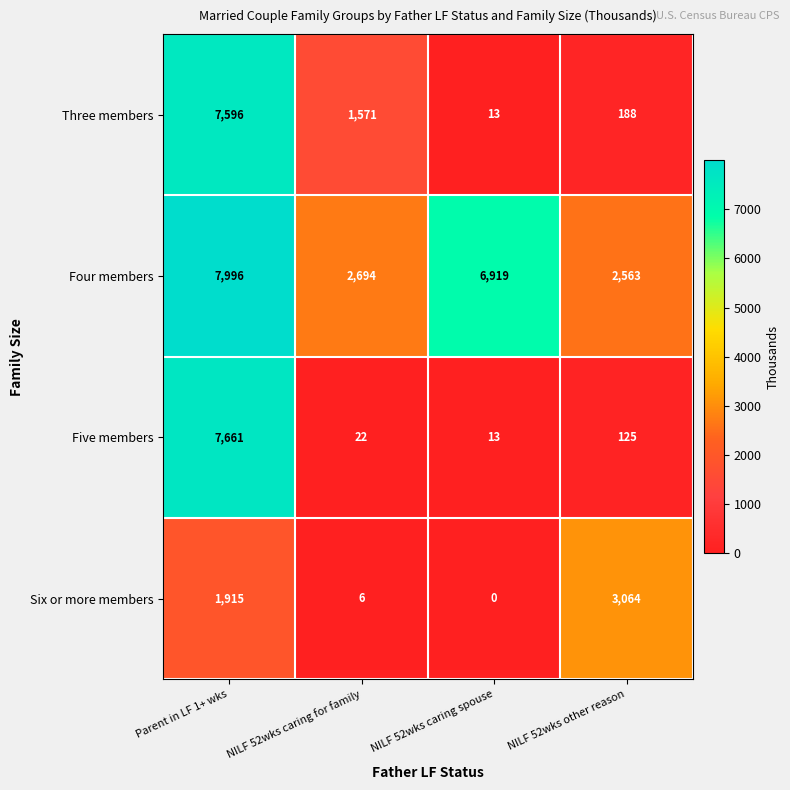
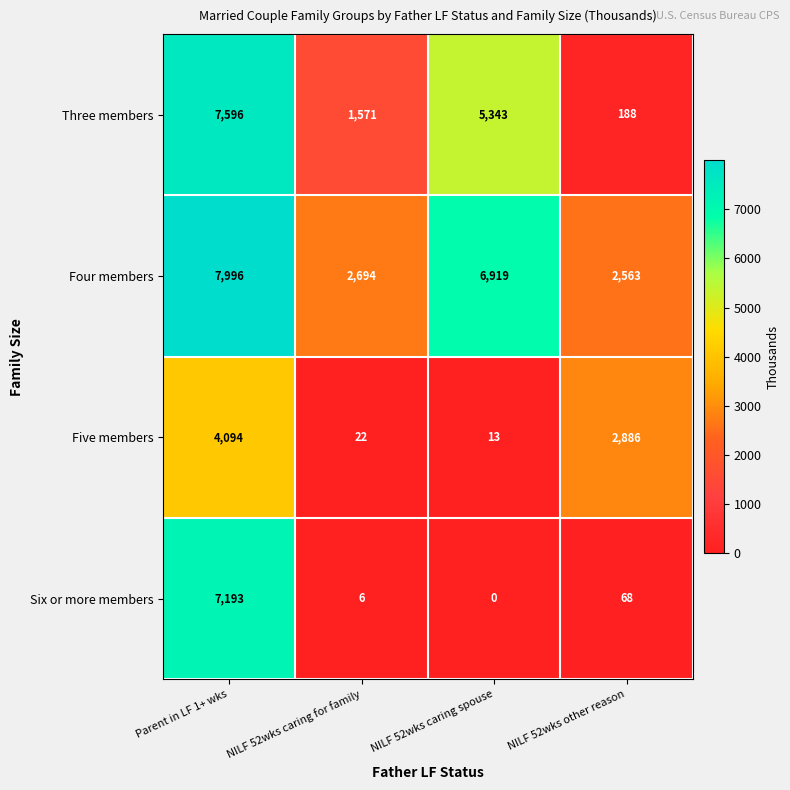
Three members, NILF 52wks caring spouse: 13 -> 5,343
Five members, Parent in LF 1+ wks: 7,661 -> 4,094
Five members, NILF 52wks other reason: 125 -> 2,886
Six or more members, Parent in LF 1+ wks: 1,915 -> 7,193
Six or more members, NILF 52wks other reason: 3,064 -> 68
